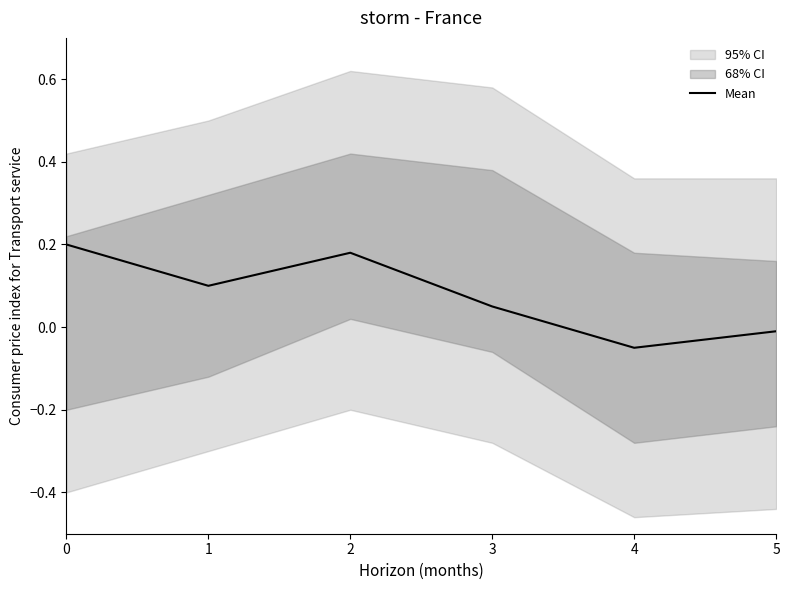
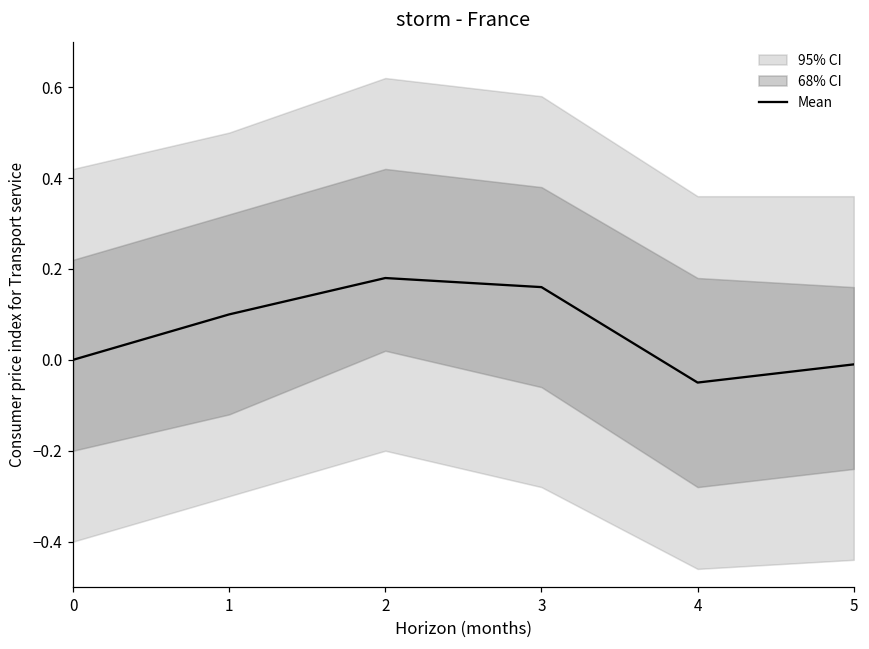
Mean, 0: 0.2 -> 0.0
Mean, 3: 0.05 -> 0.16
